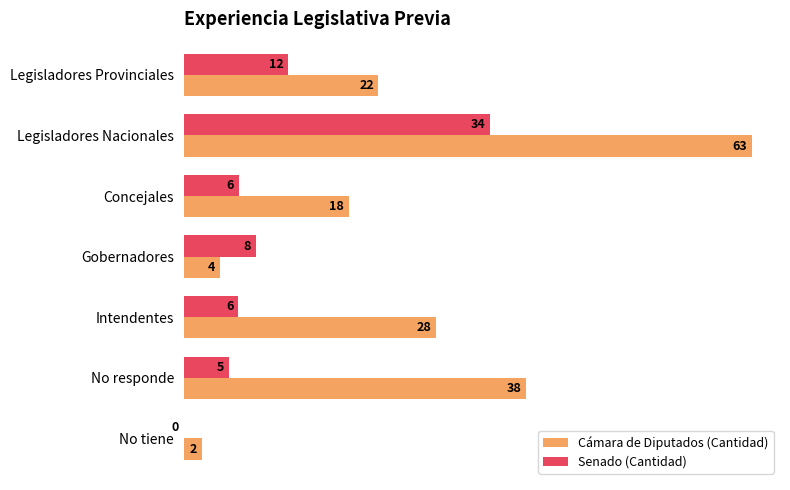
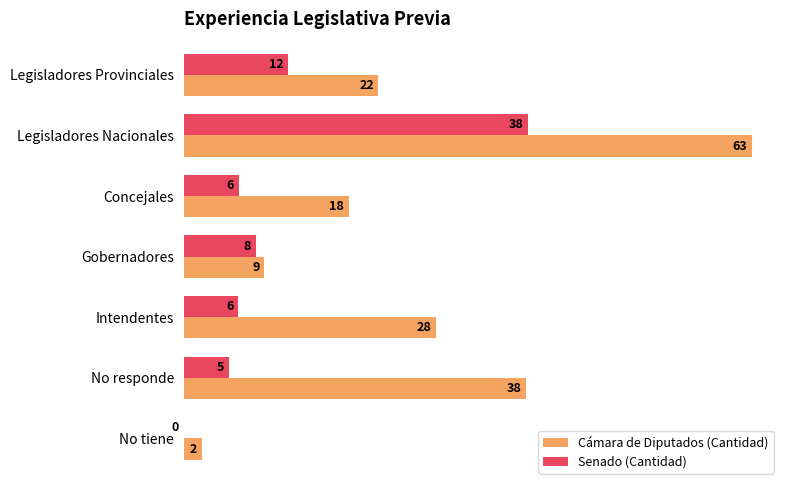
Senado (Cantidad), Legisladores Nacionales: 34 -> 38
Cámara de Diputados (Cantidad), Gobernadores: 4 -> 9
